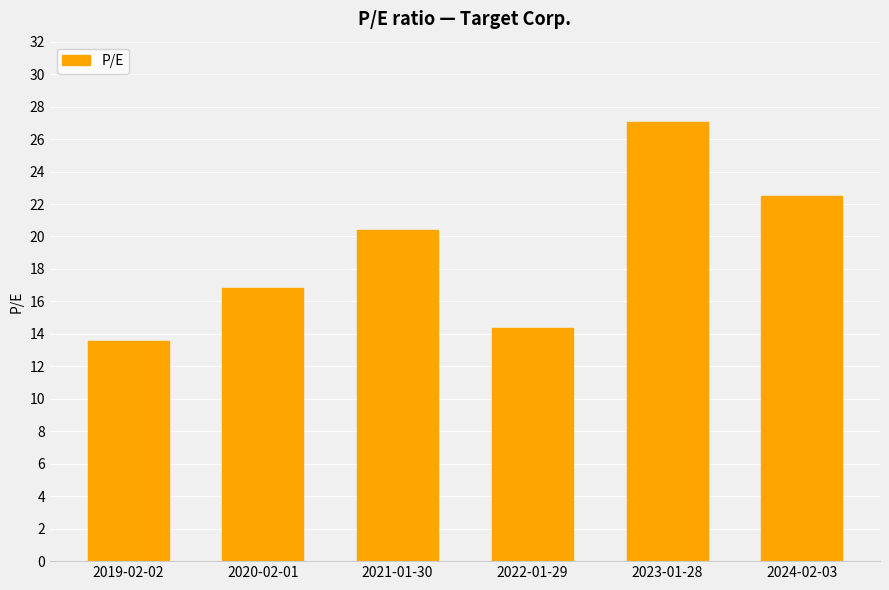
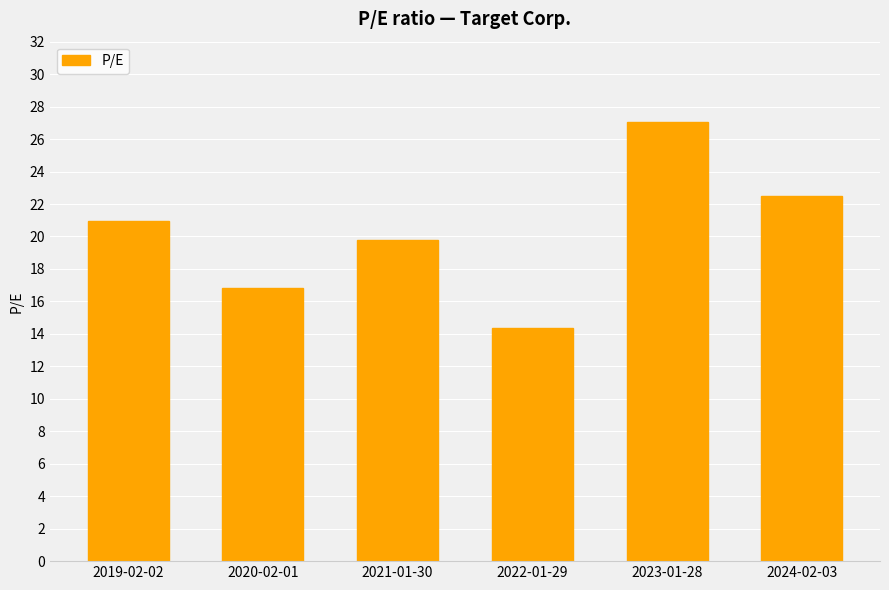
2019-02-02: 13.6 -> 20.9
2021-01-30: 20.4 -> 19.8
